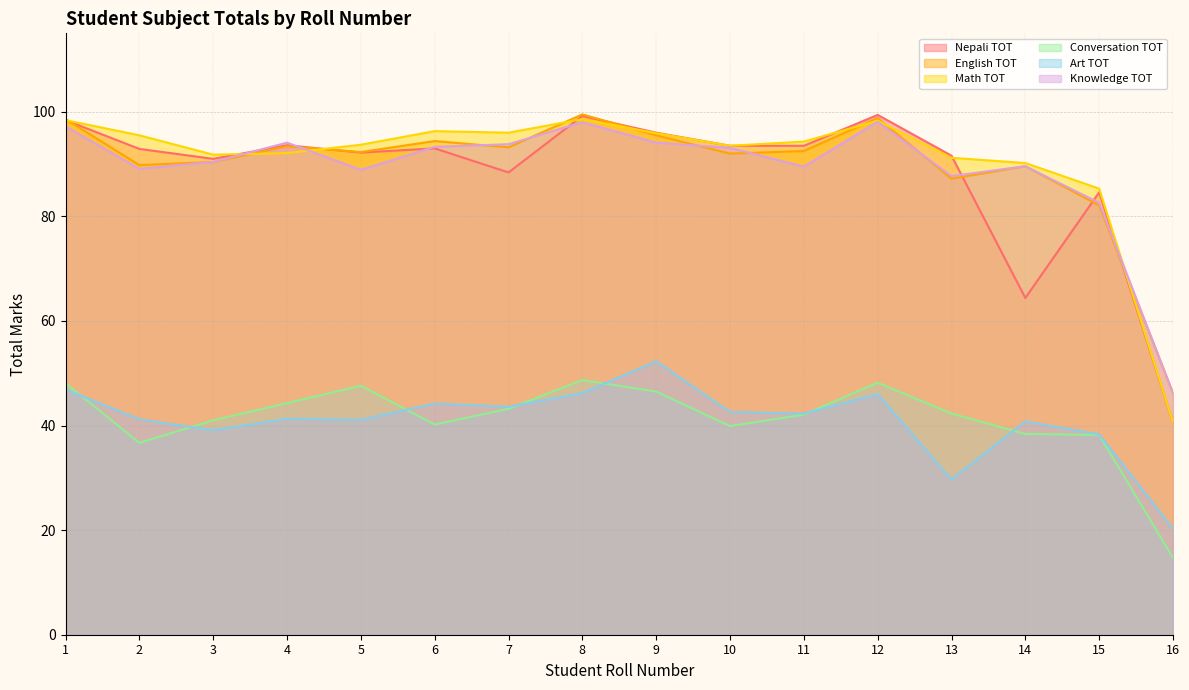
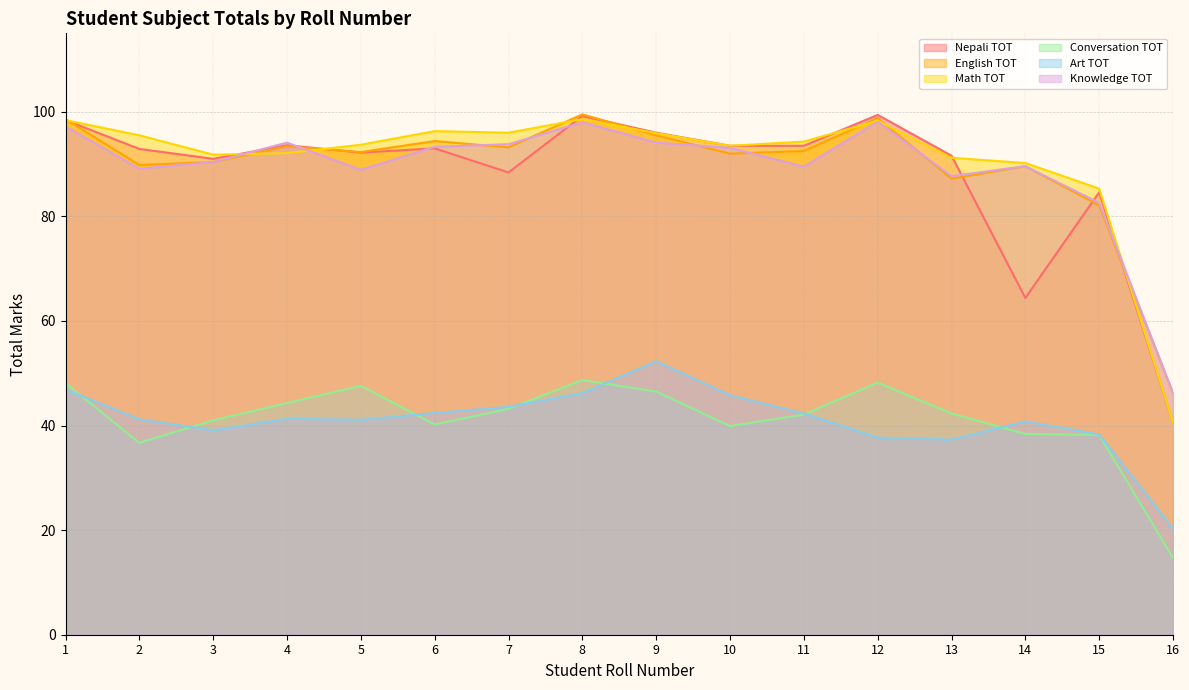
Art TOT, 6: 44 -> 42
Art TOT, 10: 43 -> 46
Art TOT, 12: 46 -> 38
Art TOT, 13: 30 -> 37
